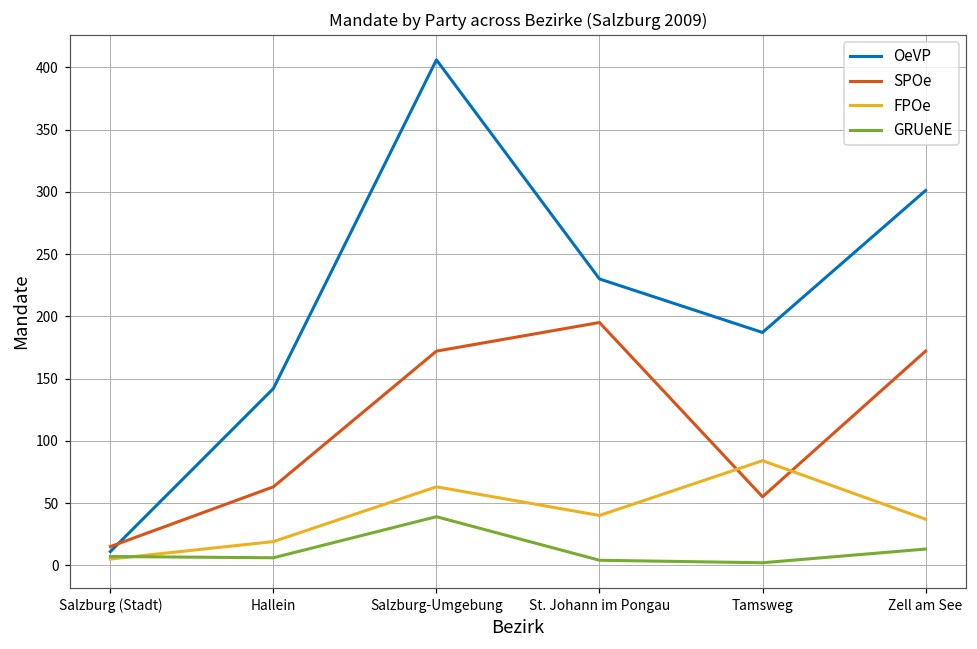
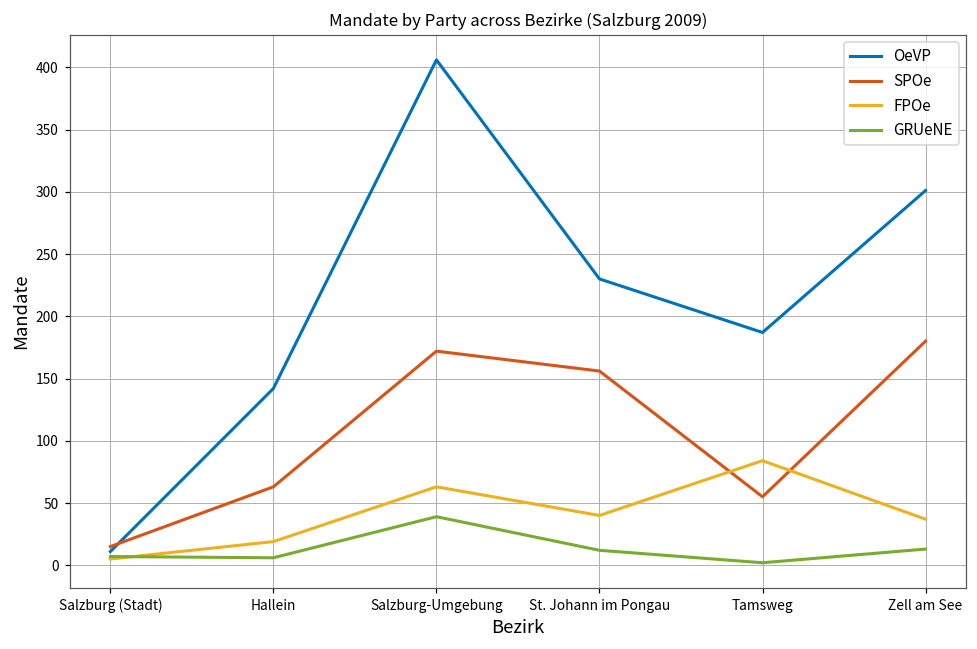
SPOe, St. Johann im Pongau: 195 -> 156
GRUeNE, St. Johann im Pongau: 4 -> 12
SPOe, Zell am See: 172 -> 180
